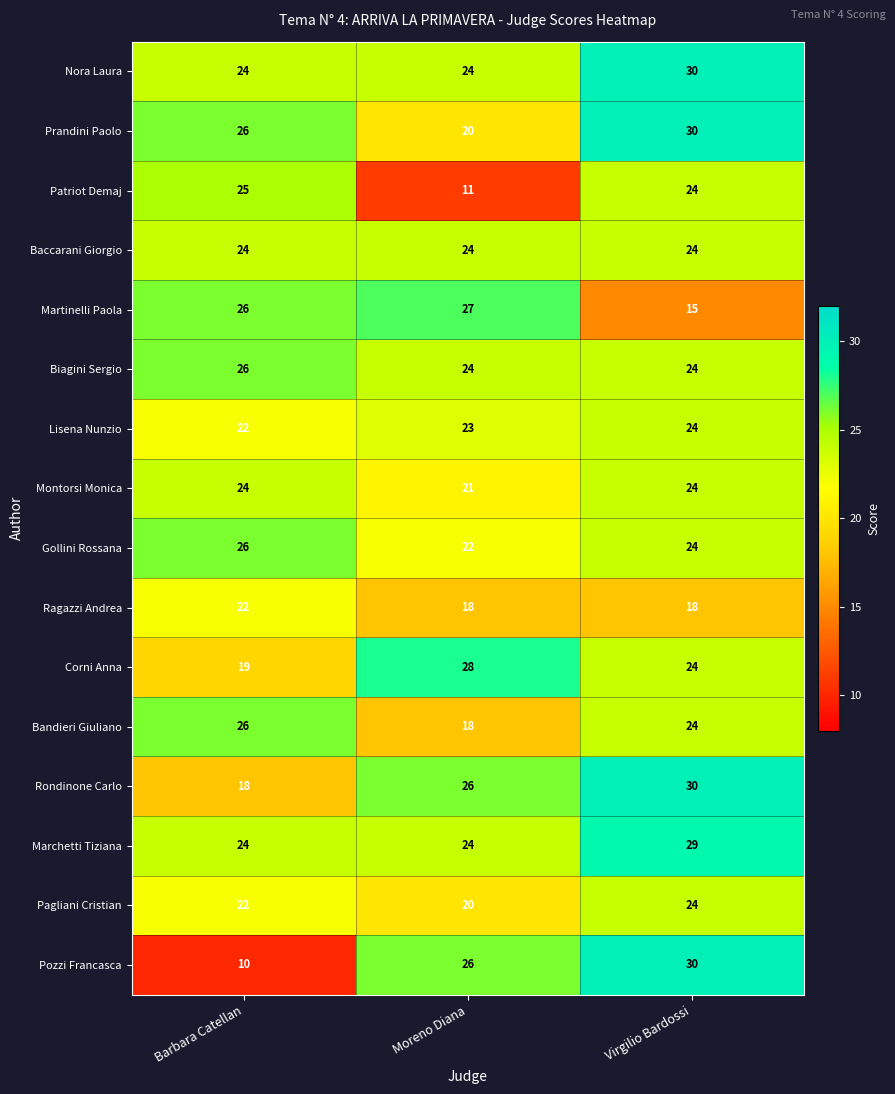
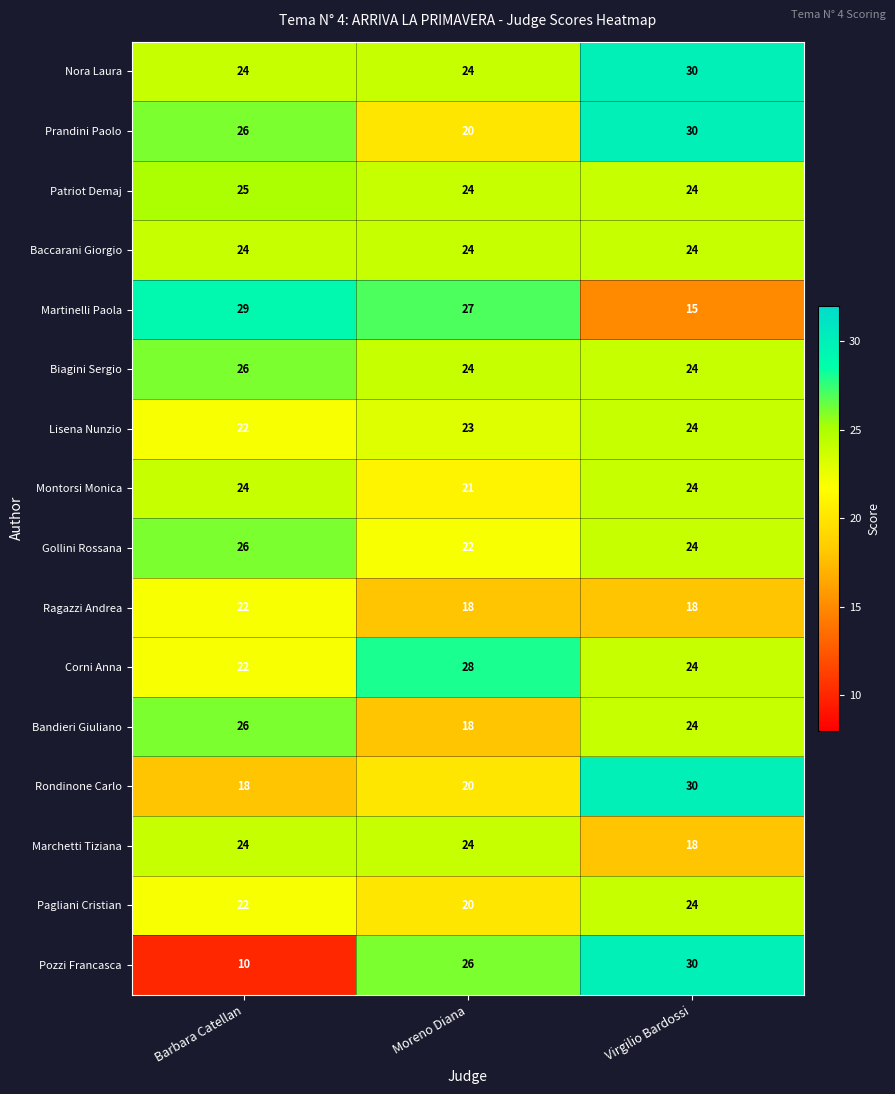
Patriot Demaj, Moreno Diana: 11 -> 24
Martinelli Paola, Barbara Catellan: 26 -> 29
Corni Anna, Barbara Catellan: 19 -> 22
Rondinone Carlo, Moreno Diana: 26 -> 20
Marchetti Tiziana, Virgilio Bardossi: 29 -> 18
